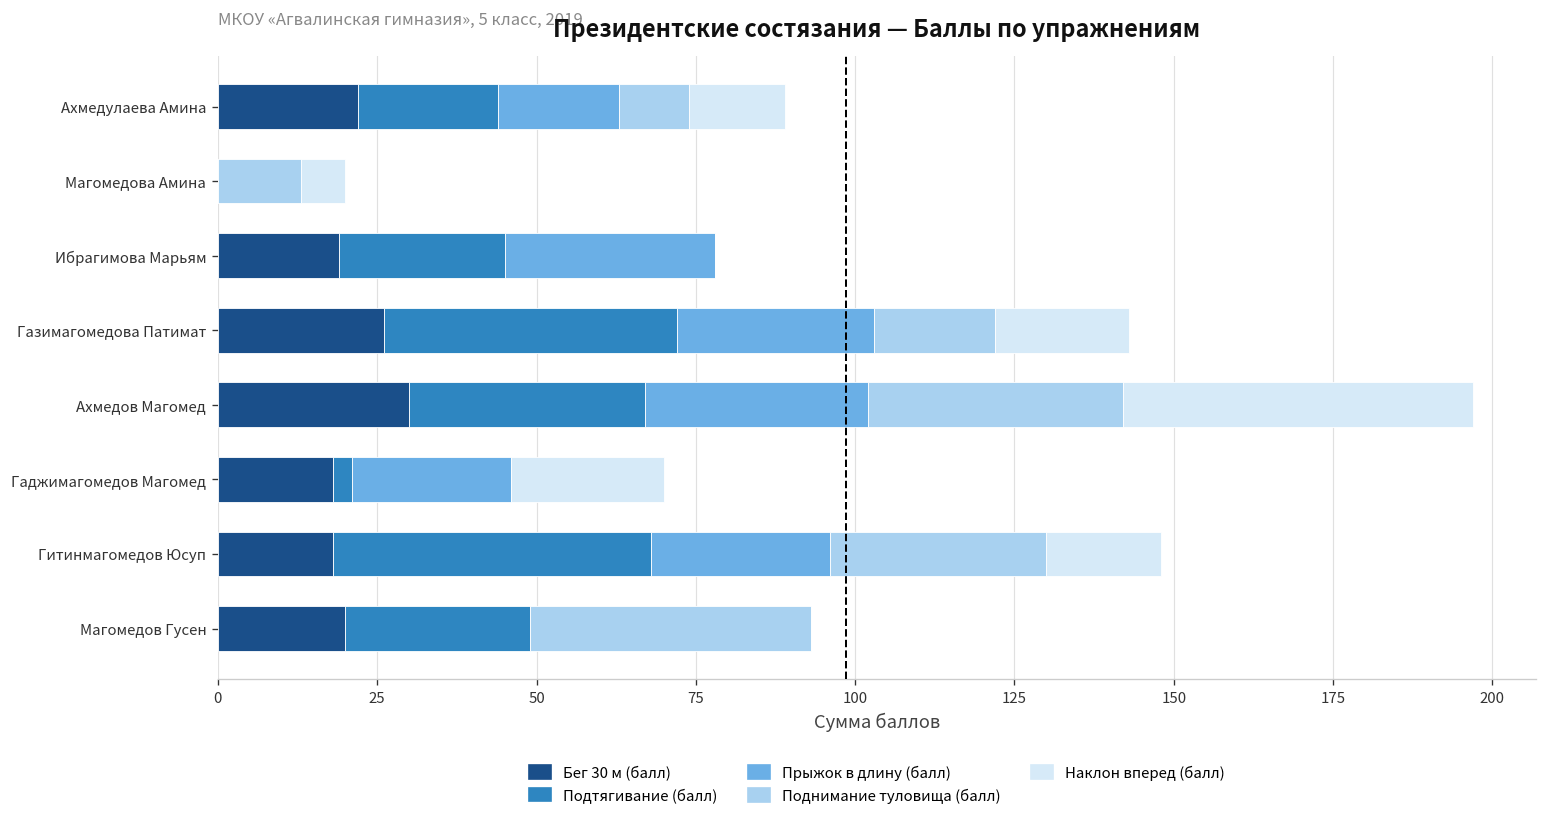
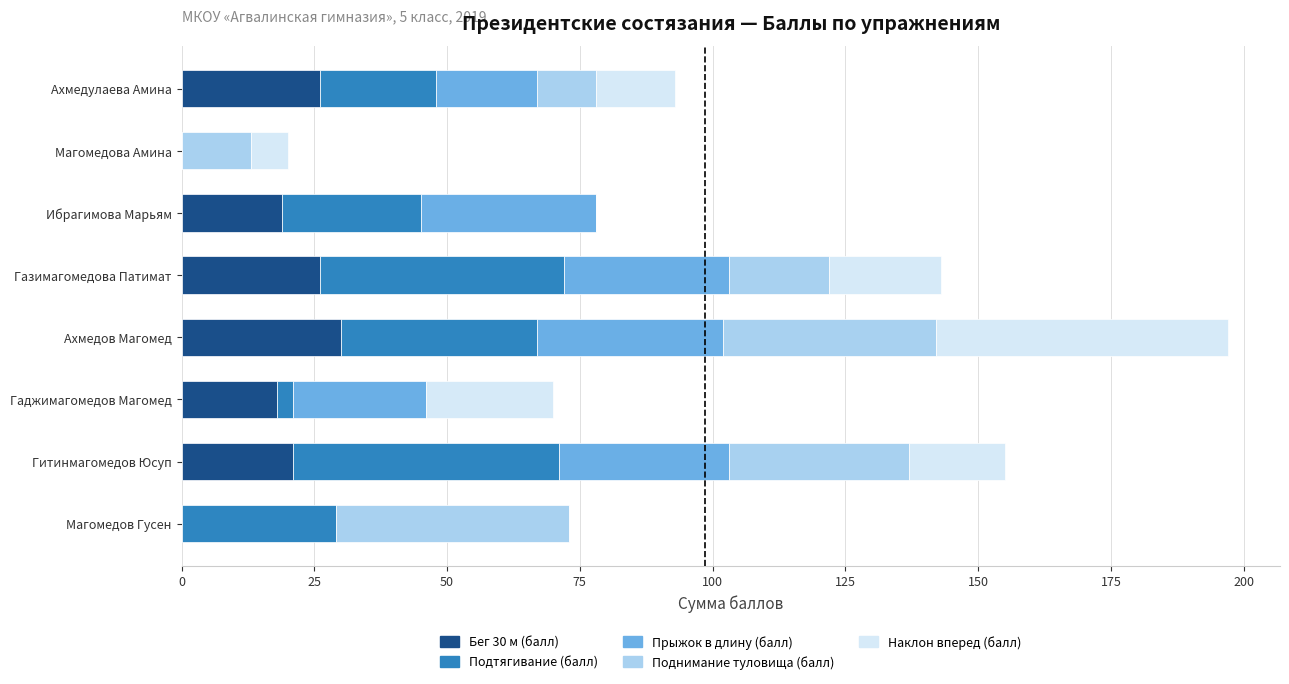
Бег 30 м (балл), Ахмедулаева Амина: 22 -> 26
Бег 30 м (балл), Гитинмагомедов Юсуп: 18 -> 21
Прыжок в длину (балл), Гитинмагомедов Юсуп: 28 -> 32
Бег 30 м (балл), Магомедов Гусен: 20 -> 0
